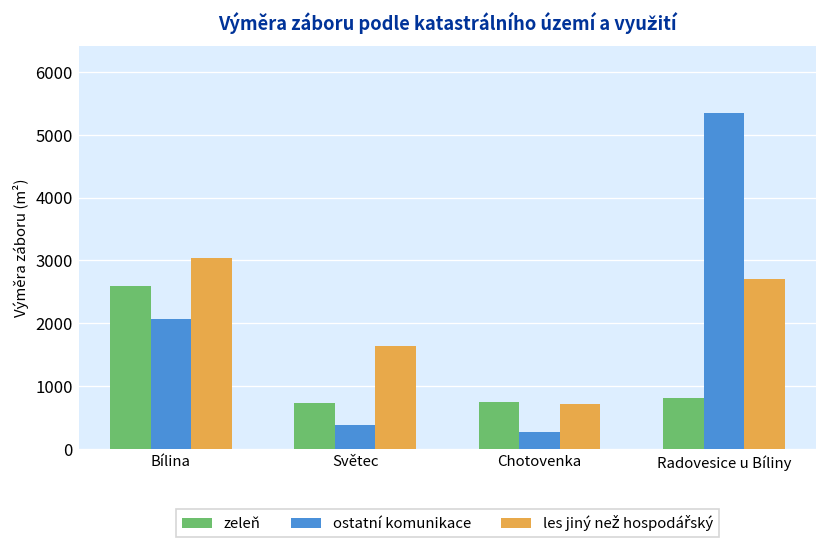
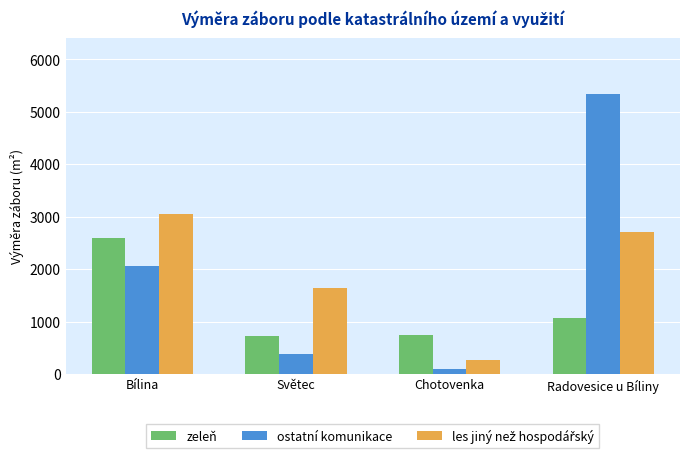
ostatní komunikace, Chotovenka: 300 -> 100
les jiný než hospodářský, Chotovenka: 700 -> 300
zeleň, Radovesice u Bíliny: 800 -> 1100
